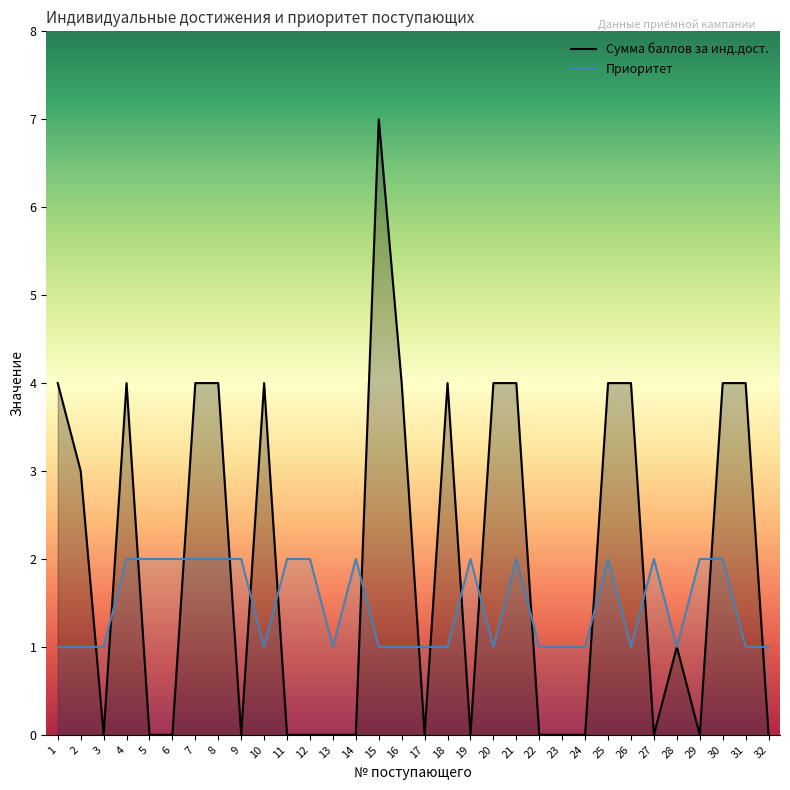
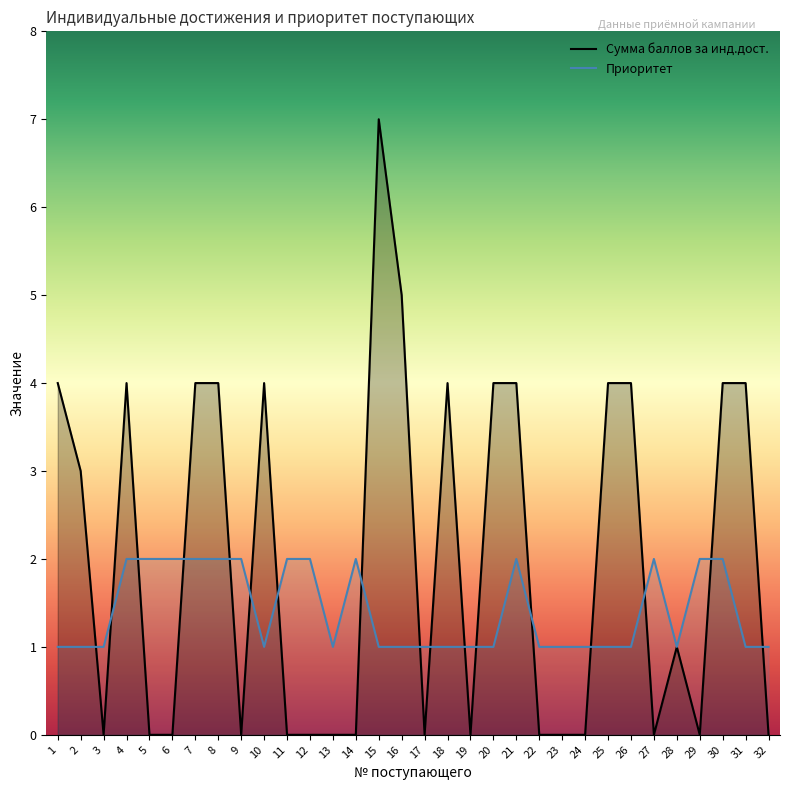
Сумма баллов за инд.дост., 16: 4 -> 5
Приоритет, 19: 2 -> 1
Приоритет, 25: 2 -> 1
